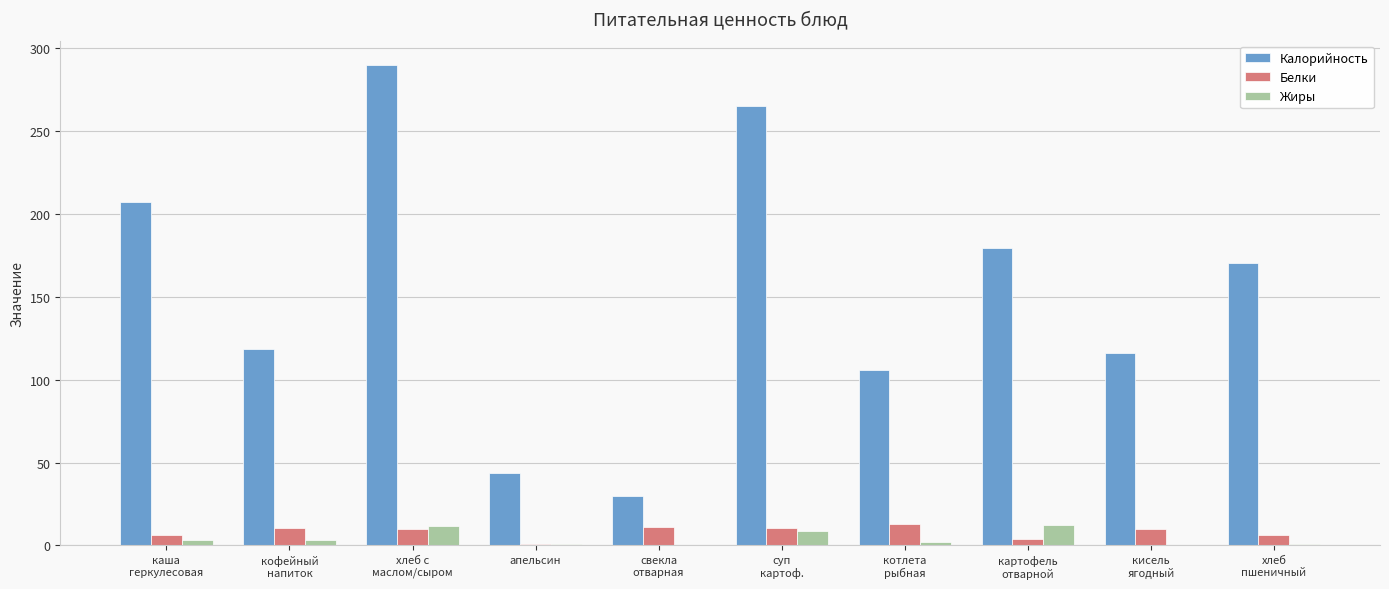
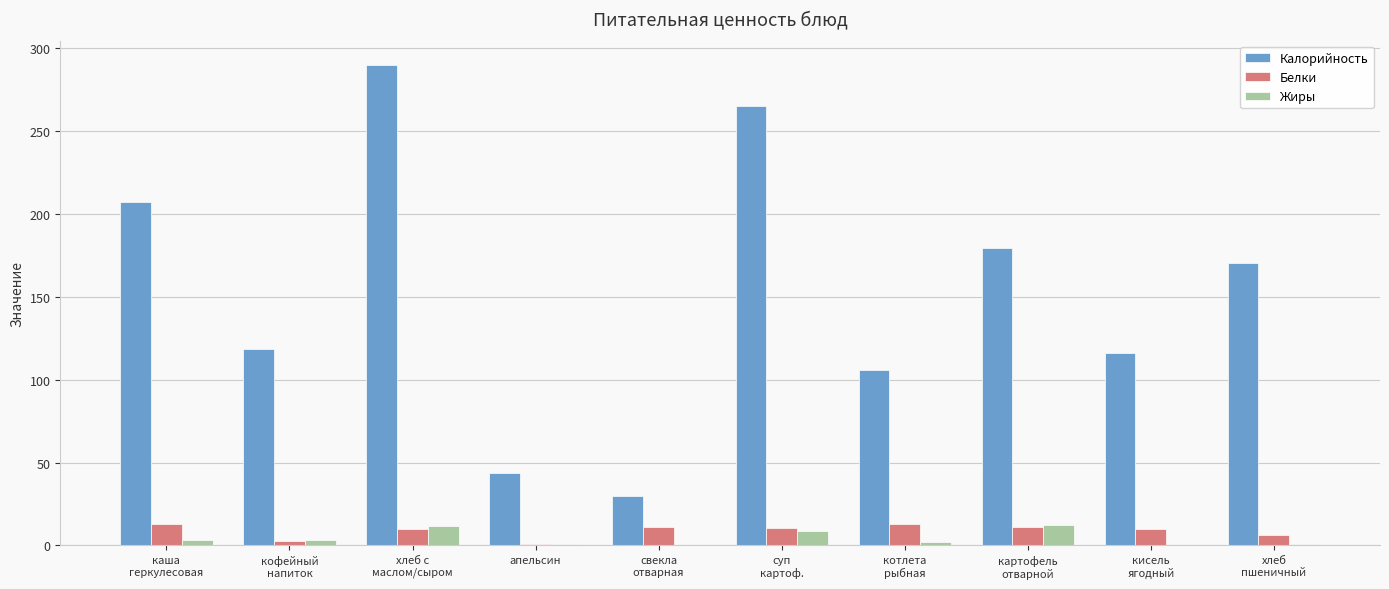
Белки, каша геркулесовая: 6 -> 13
Белки, кофейный напиток: 11 -> 3
Белки, картофель отварной: 4 -> 11
